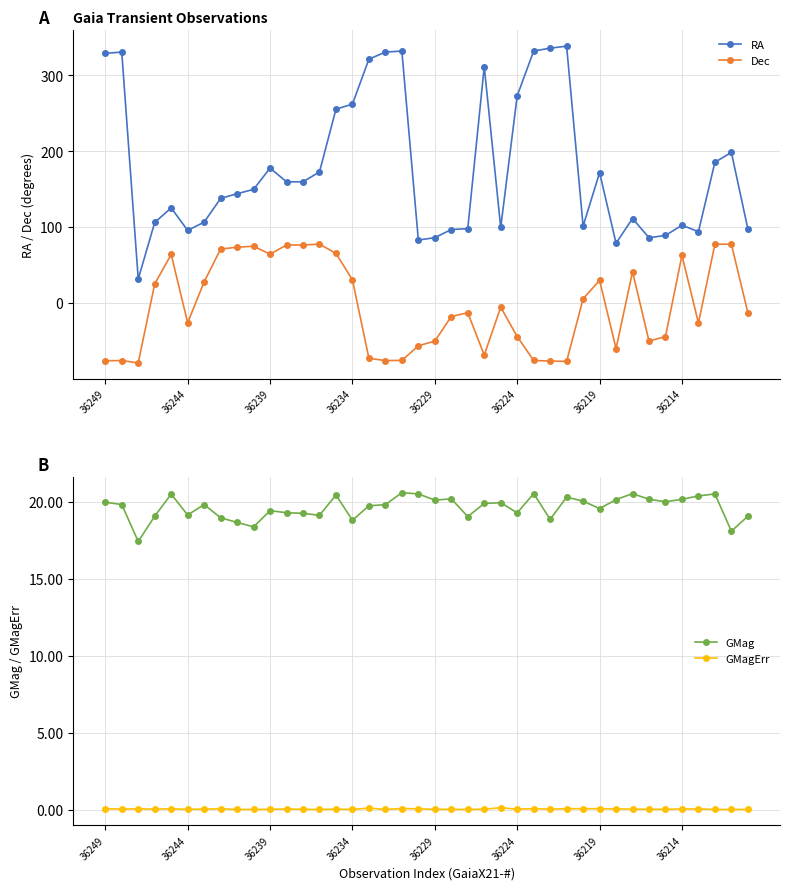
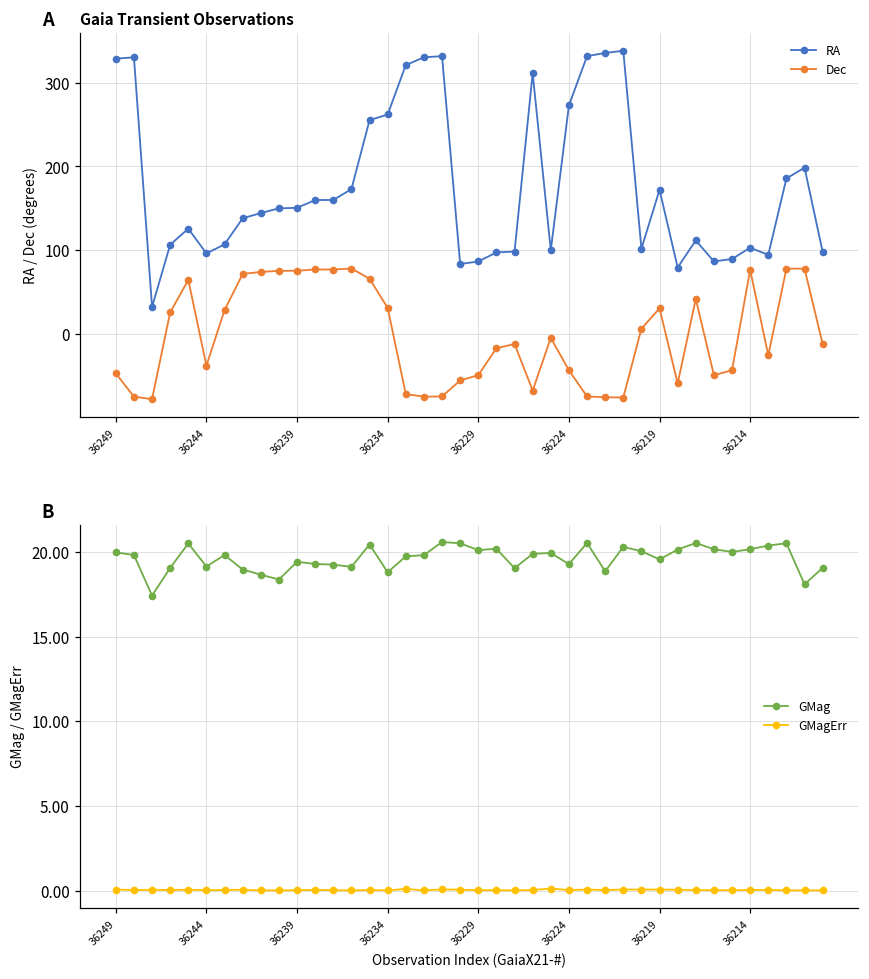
Gaia Transient Observations, Dec, 36249: -80 -> -50
Gaia Transient Observations, Dec, 36244: -30 -> -40
Gaia Transient Observations, RA, 36239: 180 -> 150
Gaia Transient Observations, Dec, 36239: 60 -> 80
Gaia Transient Observations, Dec, 36214: 60 -> 80
